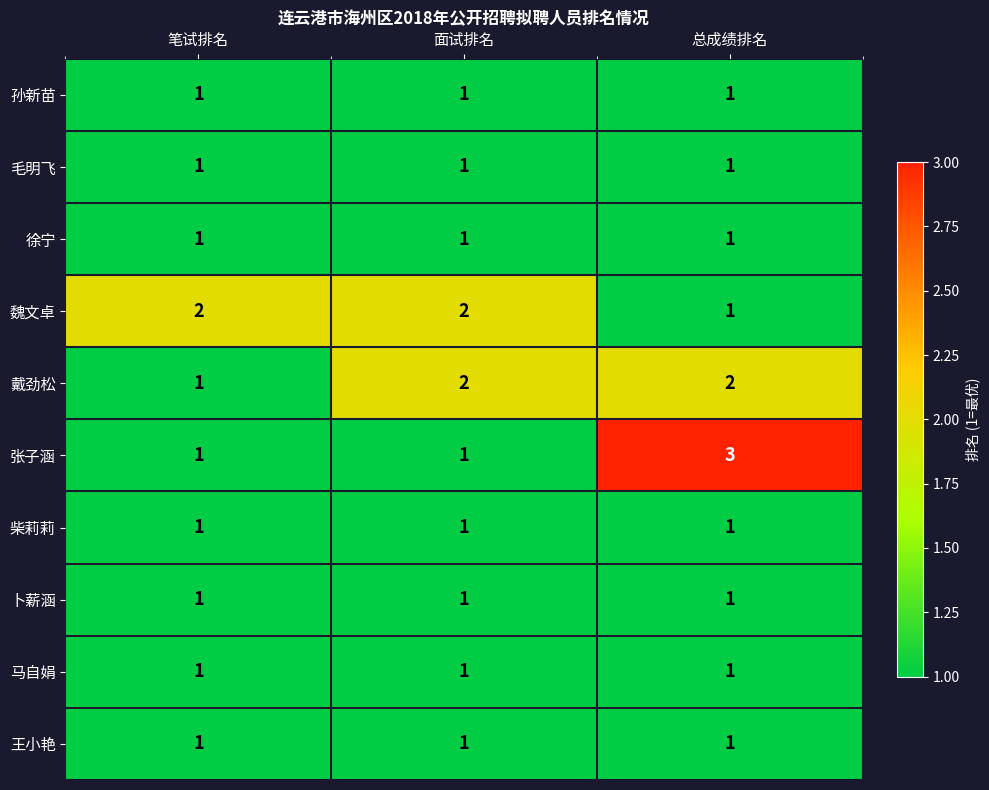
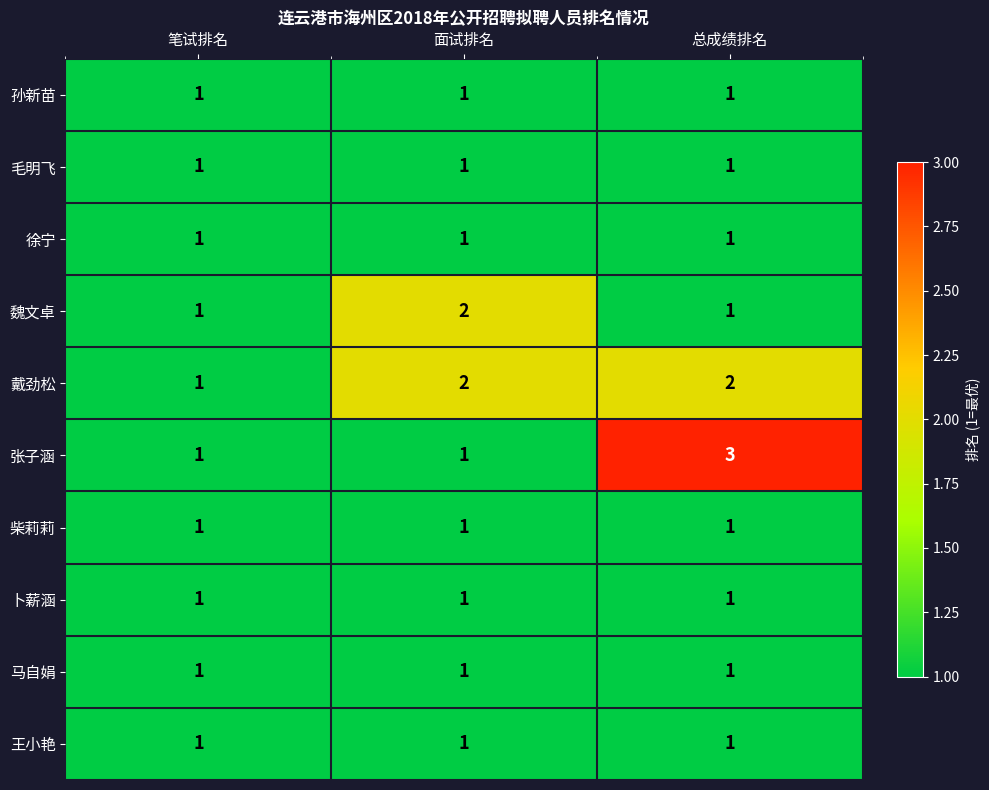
魏文卓, 笔试排名: 2 -> 1
